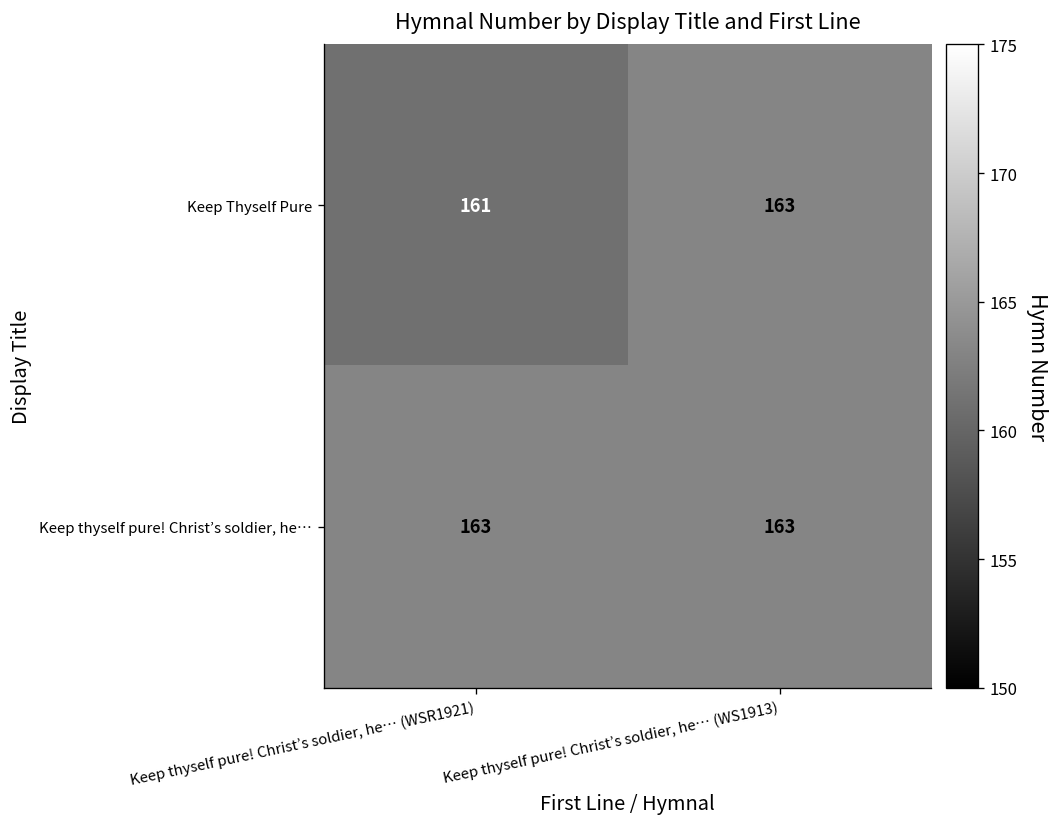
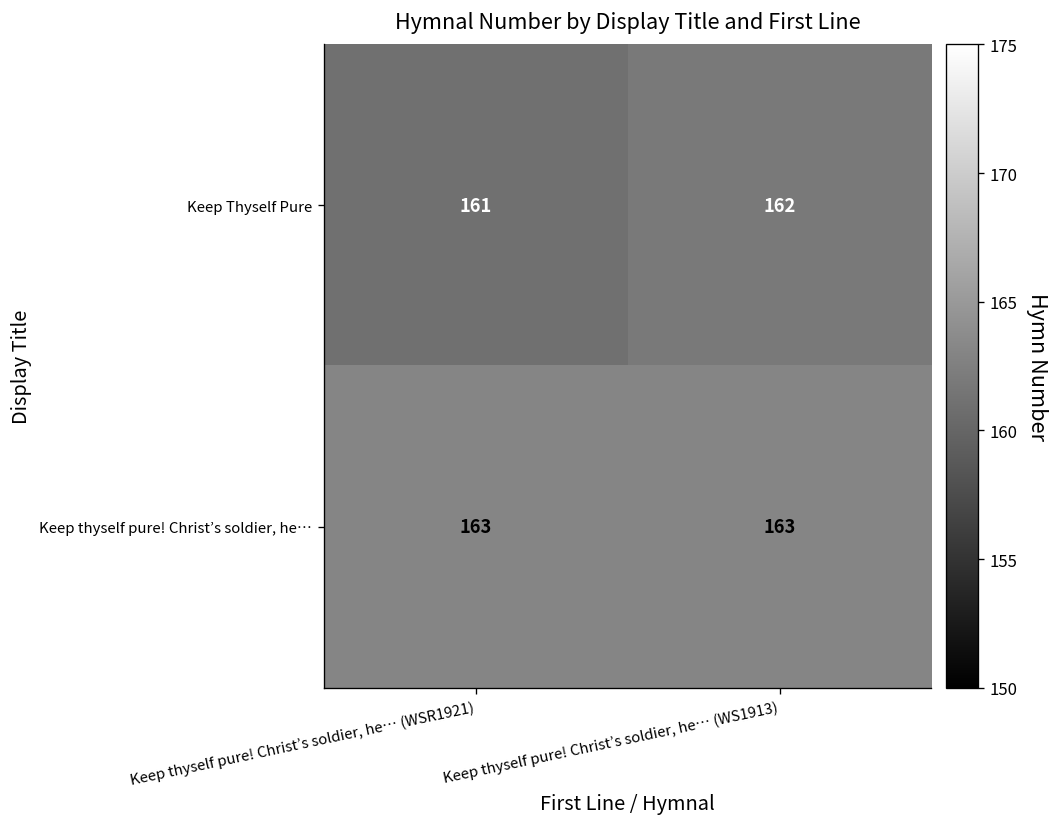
Keep Thyself Pure, Keep thyself pure! Christ’s soldier, he… (WS1913): 163 -> 162
